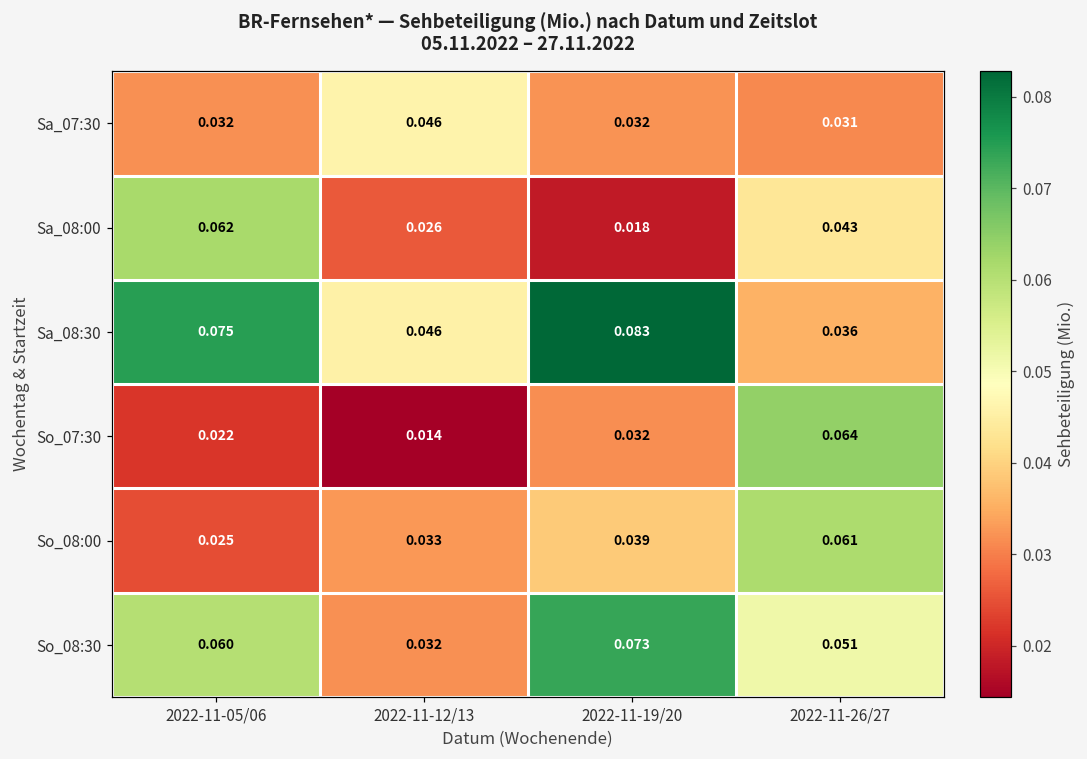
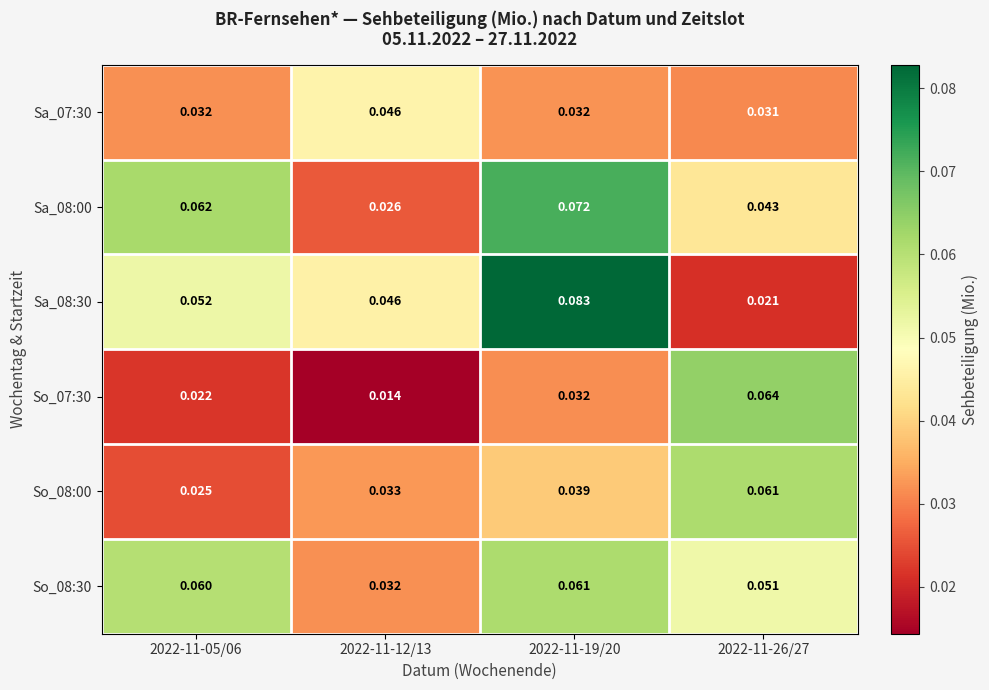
Sa_08:00, 2022-11-19/20: 0.018 -> 0.072
Sa_08:30, 2022-11-05/06: 0.075 -> 0.052
Sa_08:30, 2022-11-26/27: 0.036 -> 0.021
So_08:30, 2022-11-19/20: 0.073 -> 0.061
